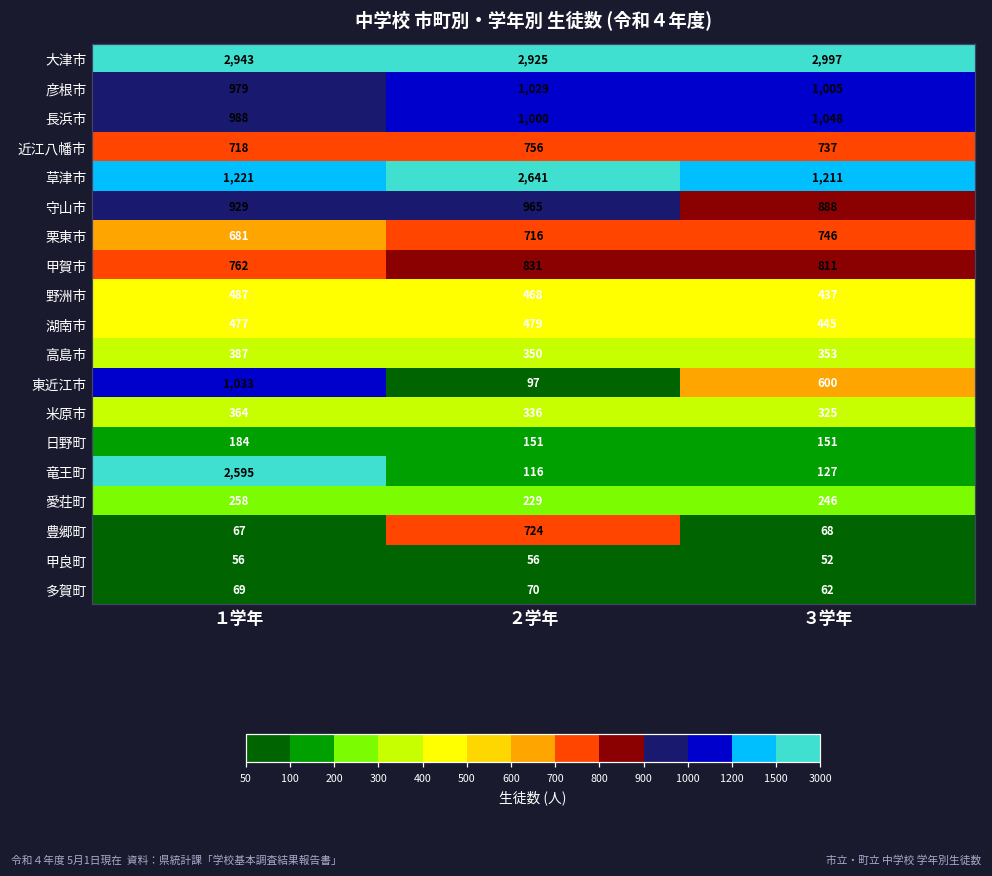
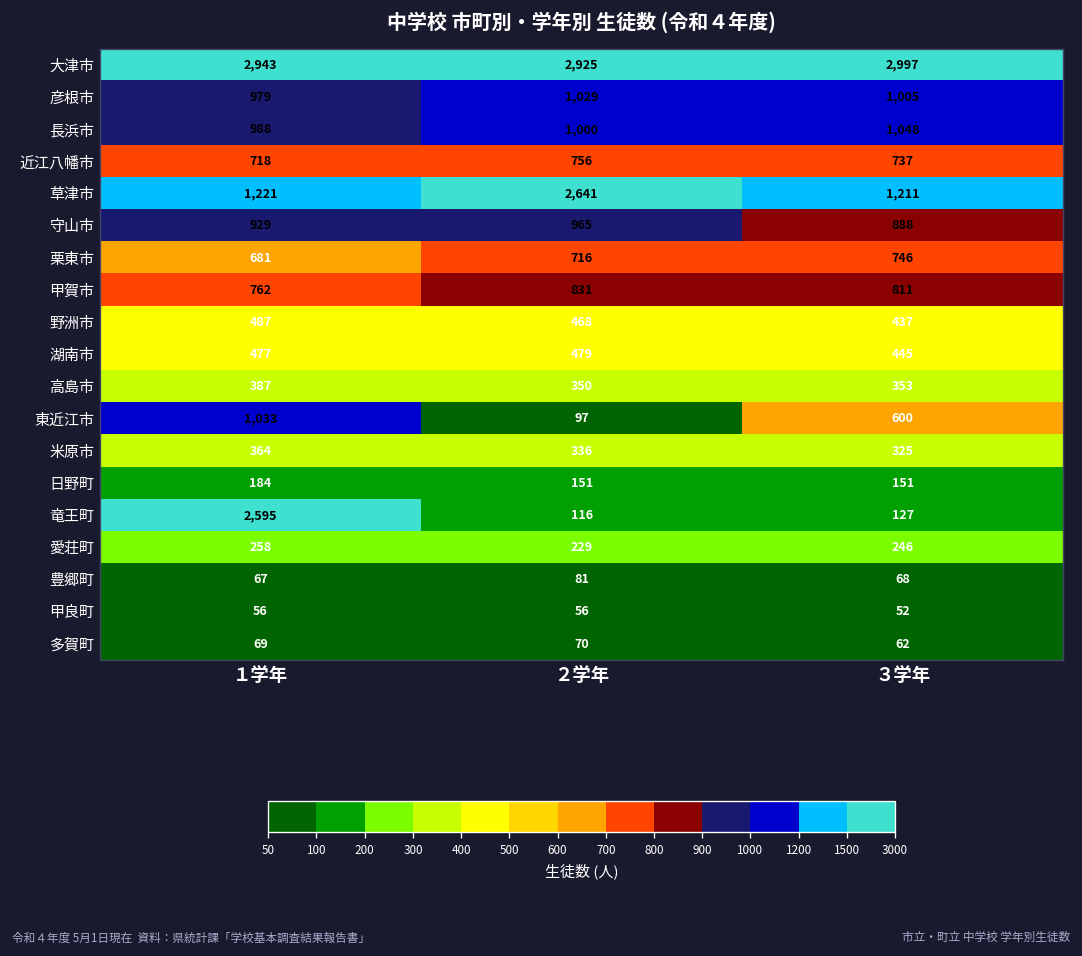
豊郷町, ２学年: 724 -> 81
